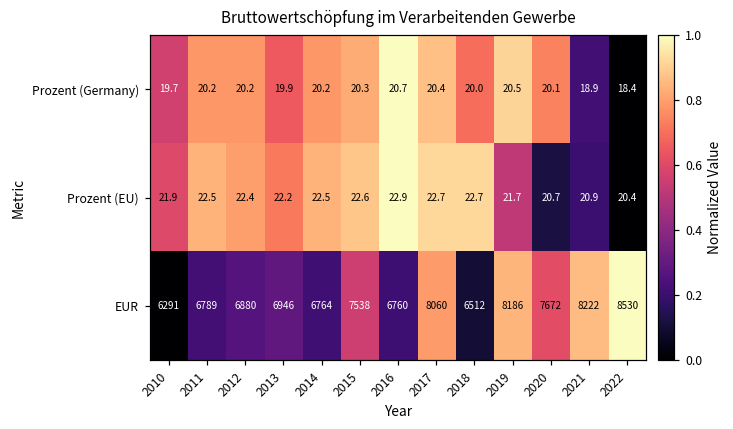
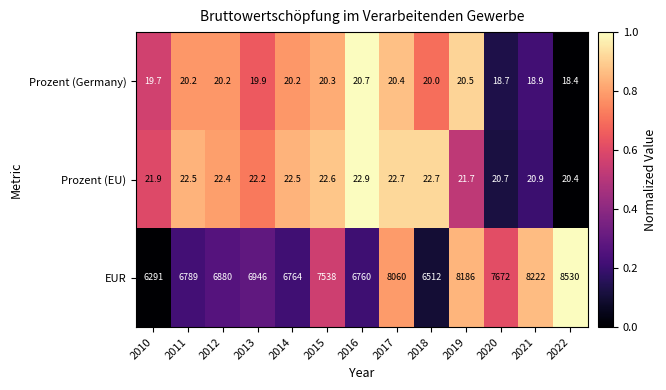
Prozent (Germany), 2020: 20.1 -> 18.7
